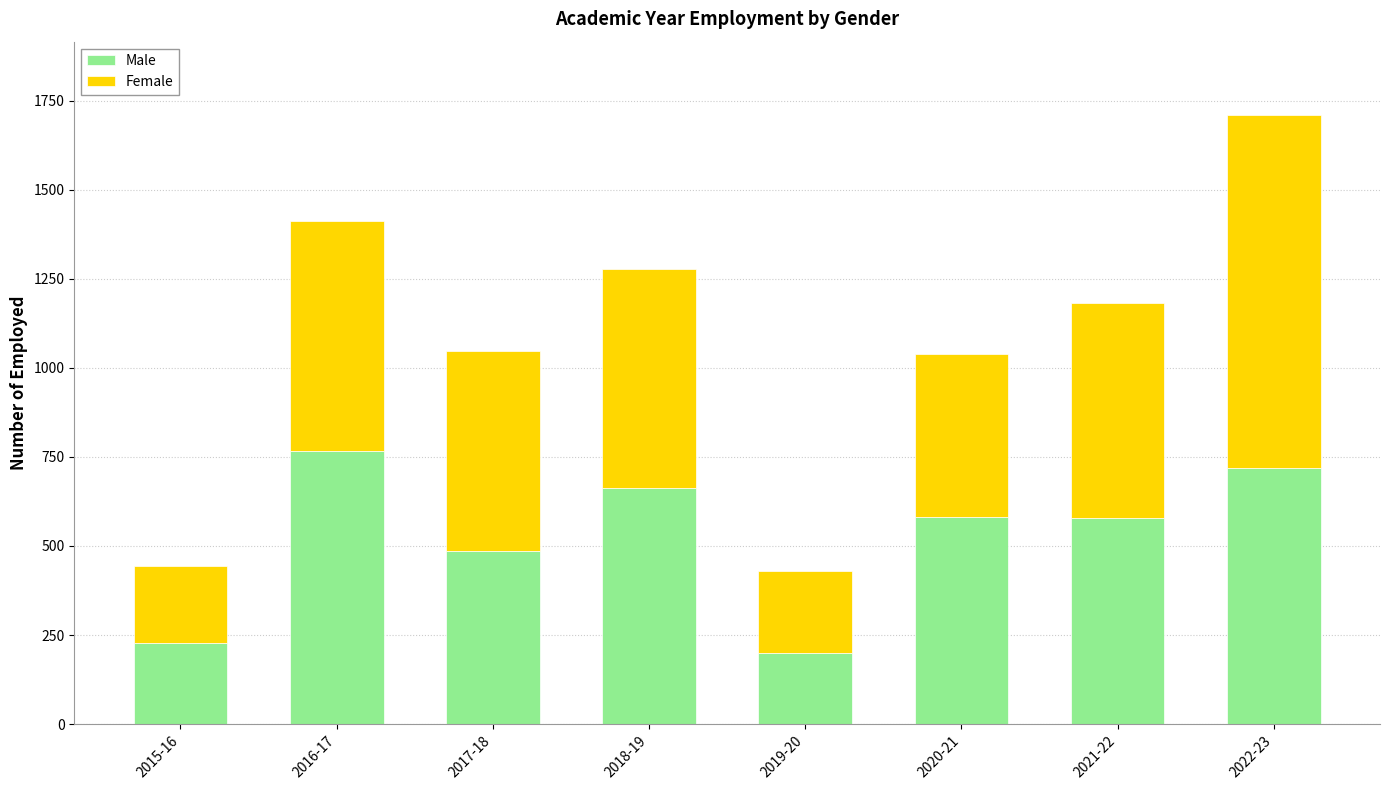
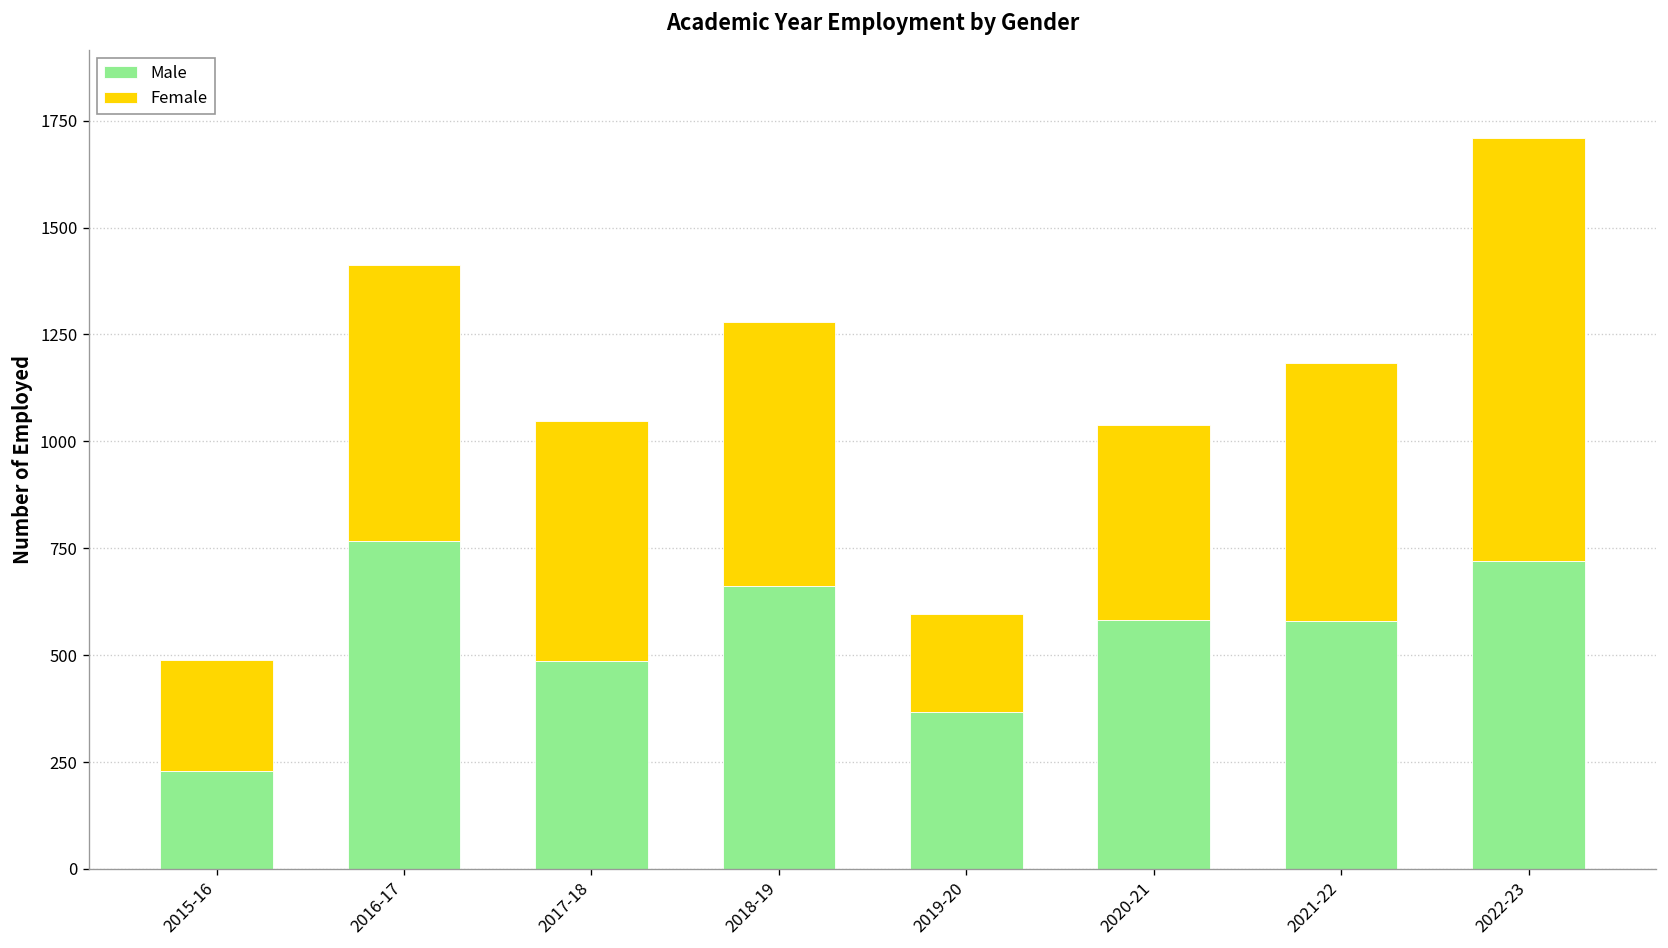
Female, 2015-16: 220 -> 260
Male, 2019-20: 200 -> 370
